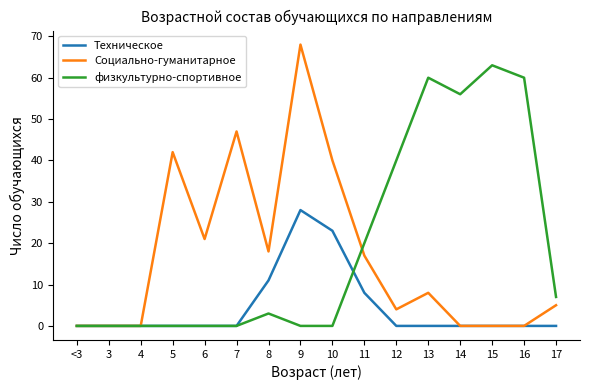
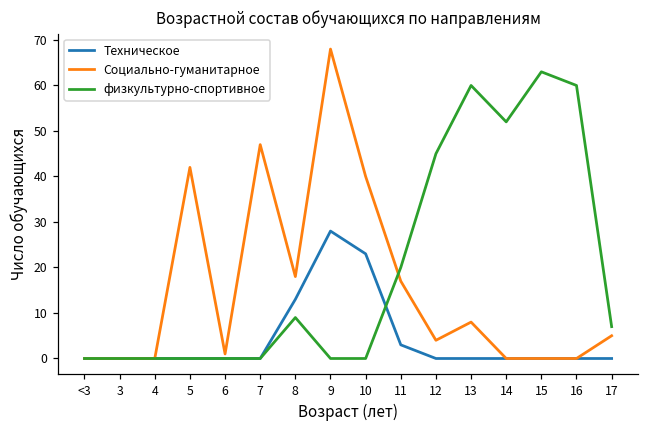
Социально-гуманитарное, 6: 21 -> 1
Техническое, 8: 11 -> 13
физкультурно-спортивное, 8: 3 -> 9
Техническое, 11: 8 -> 3
физкультурно-спортивное, 12: 40 -> 45
физкультурно-спортивное, 14: 56 -> 52
